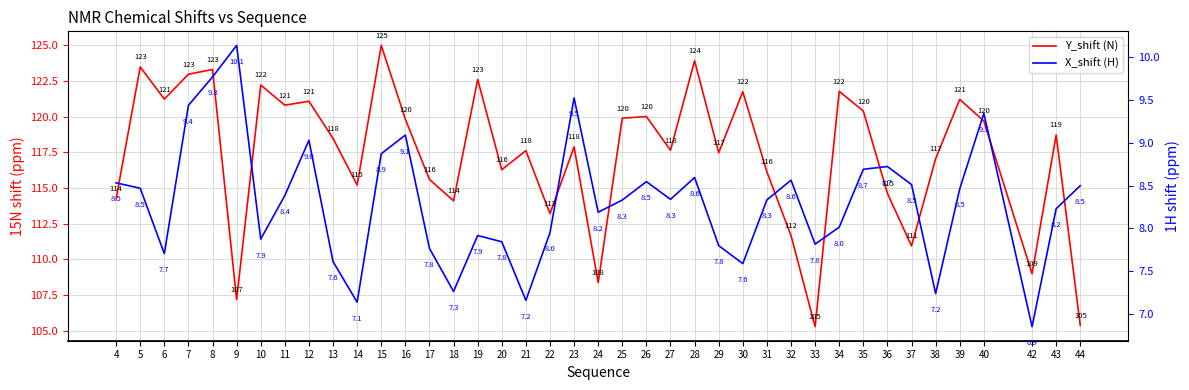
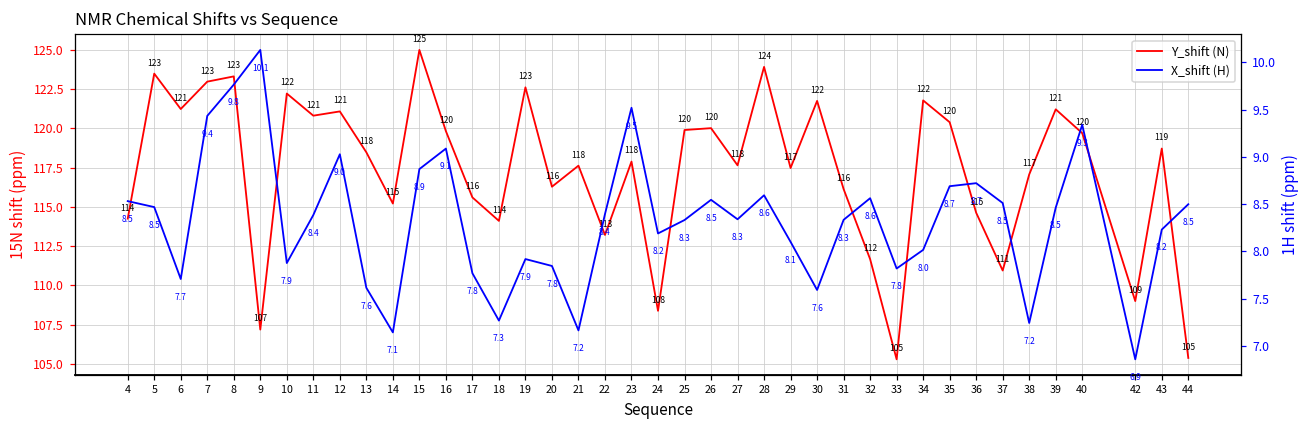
X_shift (H), 22: 8.0 -> 8.4
X_shift (H), 29: 7.8 -> 8.1
